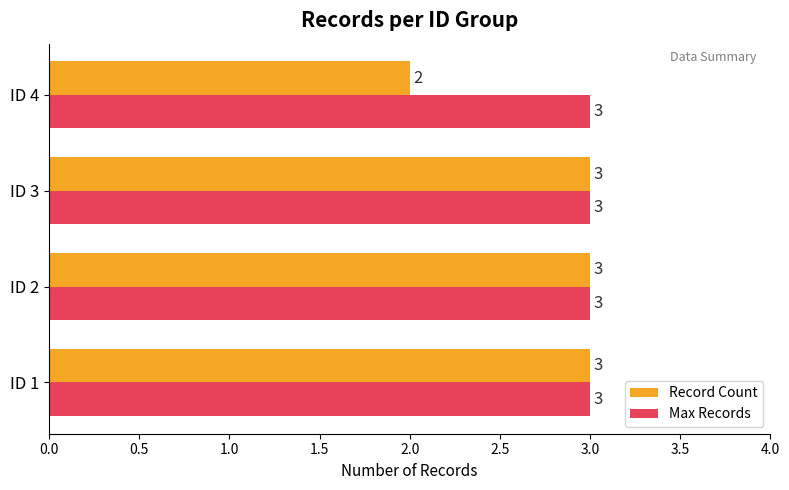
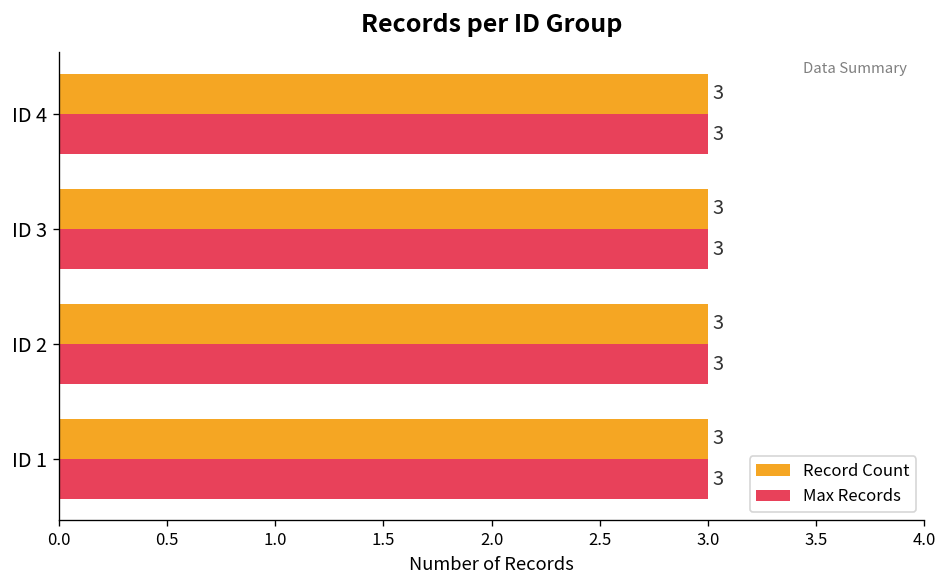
Record Count, ID 4: 2 -> 3
